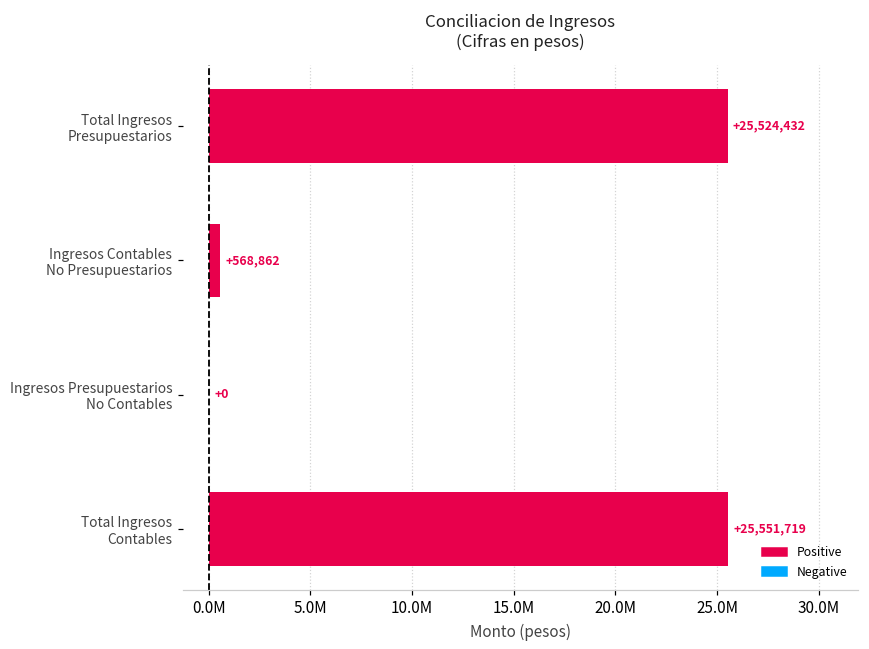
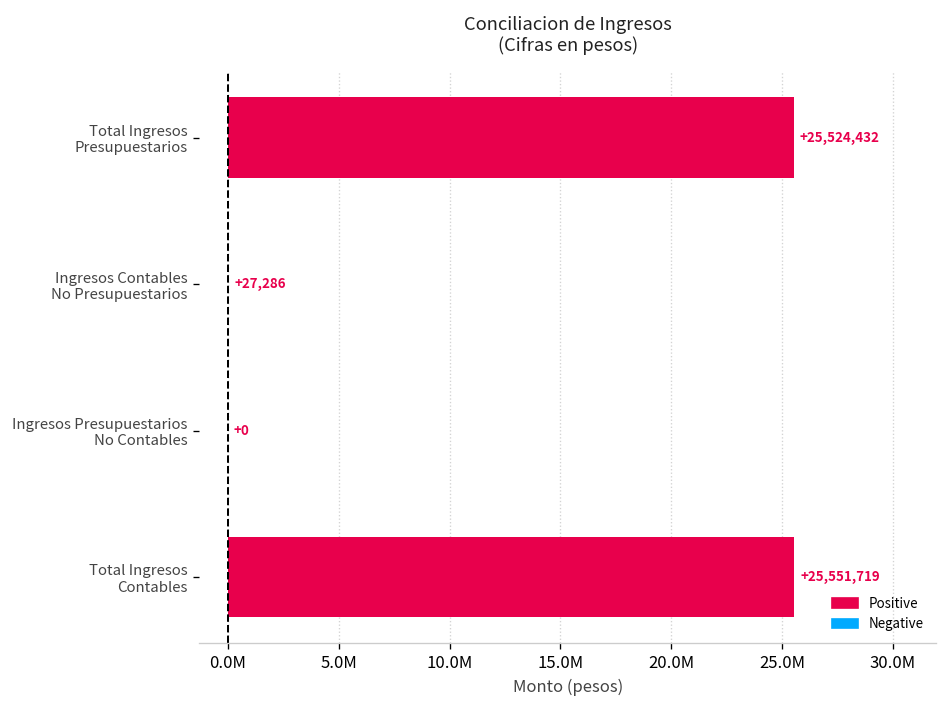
Ingresos Contables No Presupuestarios: +568,862 -> +27,286
